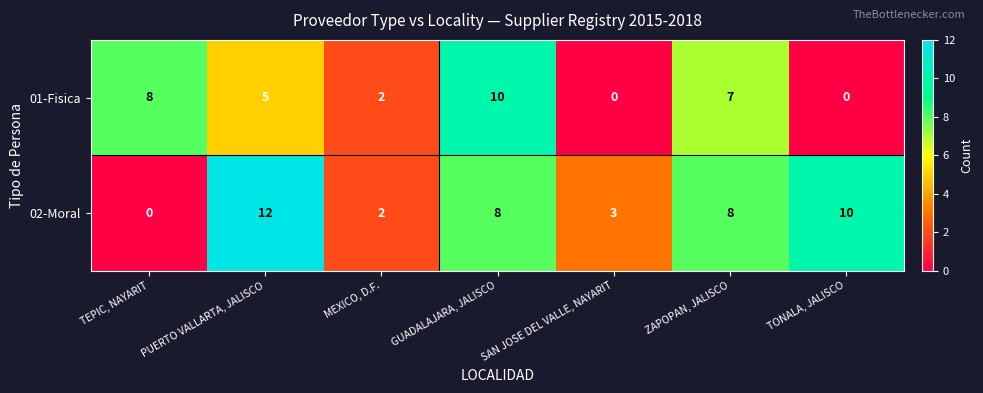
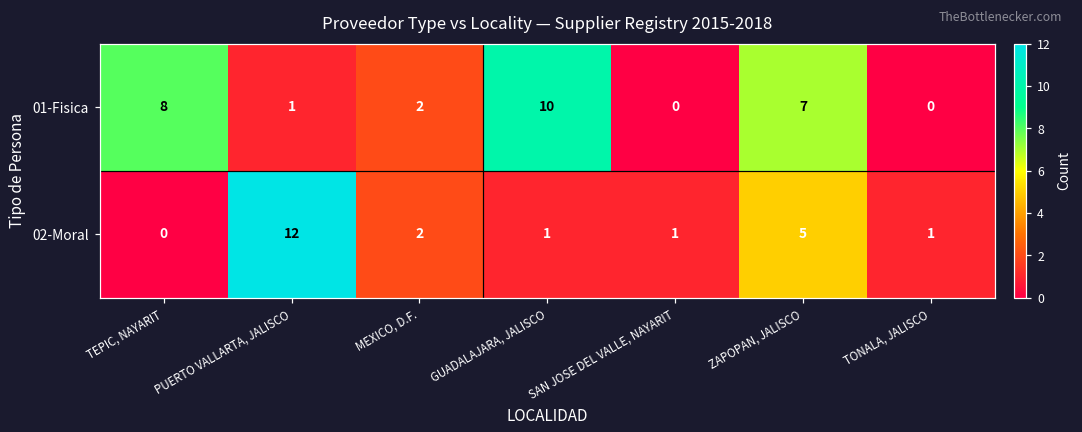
01-Fisica, PUERTO VALLARTA, JALISCO: 5 -> 1
02-Moral, GUADALAJARA, JALISCO: 8 -> 1
02-Moral, SAN JOSE DEL VALLE, NAYARIT: 3 -> 1
02-Moral, ZAPOPAN, JALISCO: 8 -> 5
02-Moral, TONALA, JALISCO: 10 -> 1
